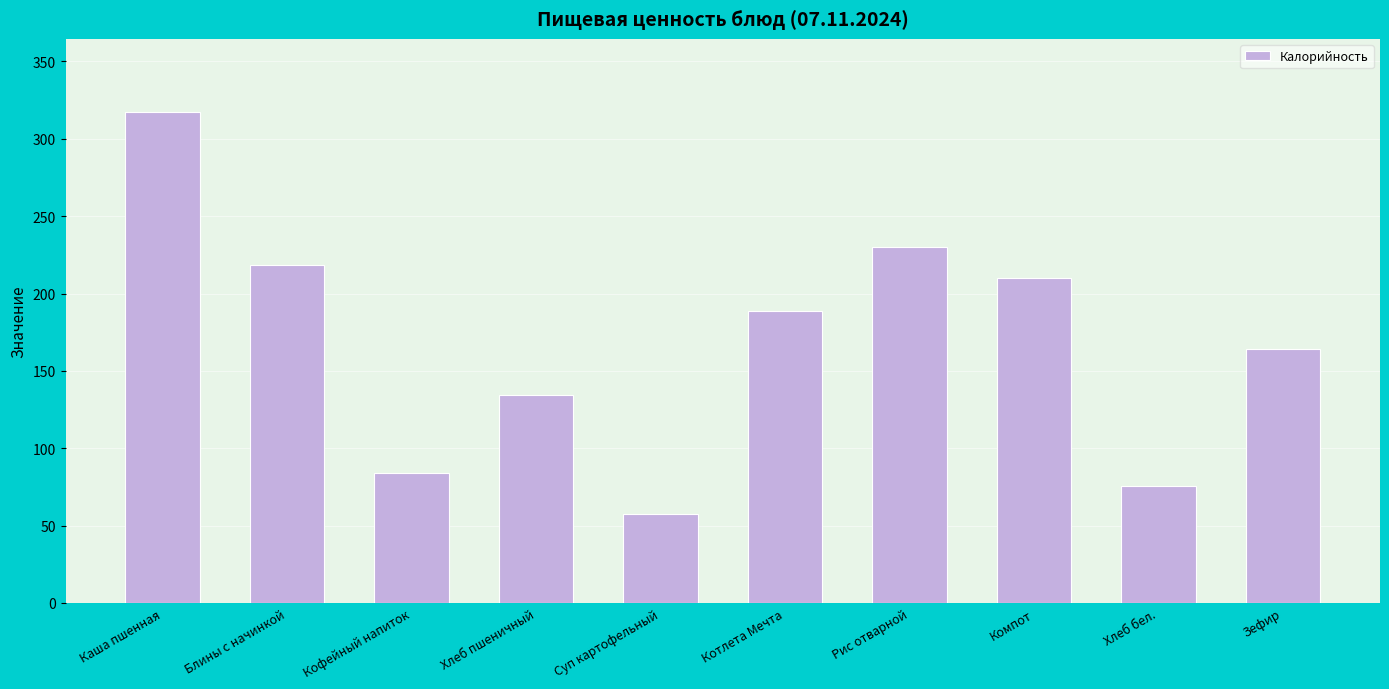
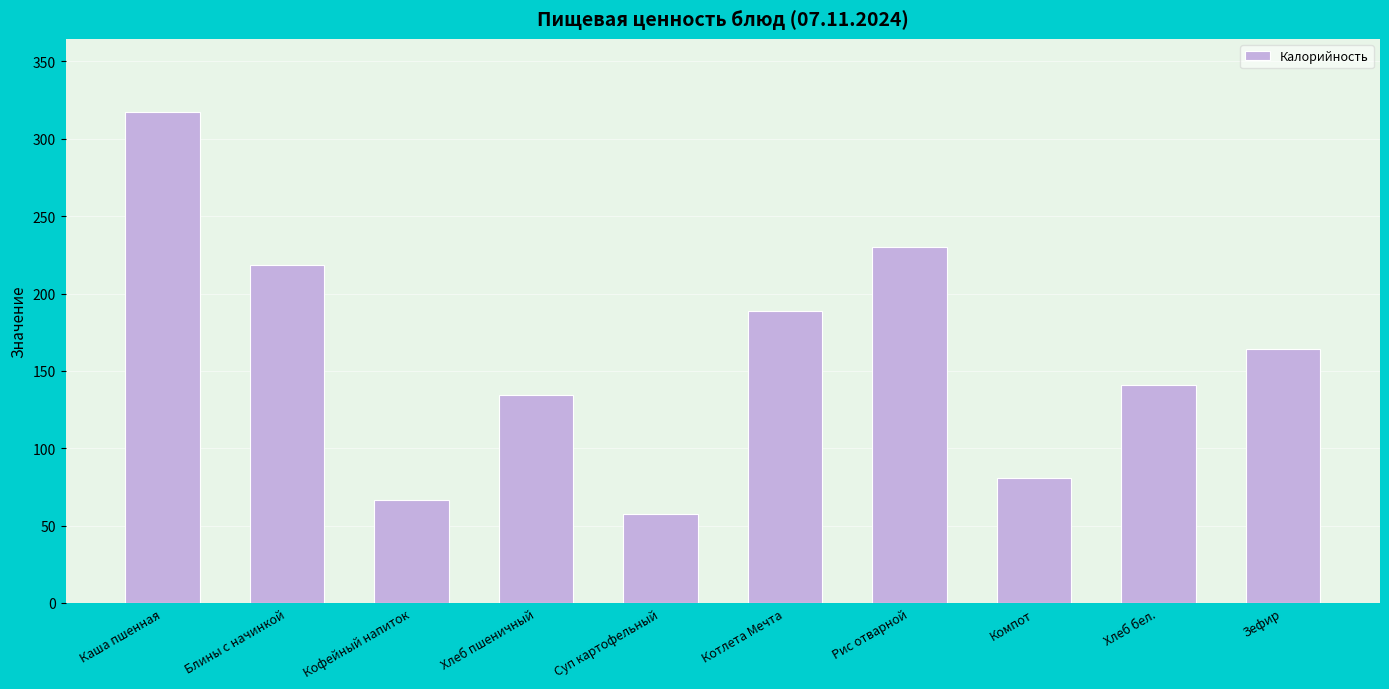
Кофейный напиток: 84 -> 67
Компот: 210 -> 80
Хлеб бел.: 75 -> 141
